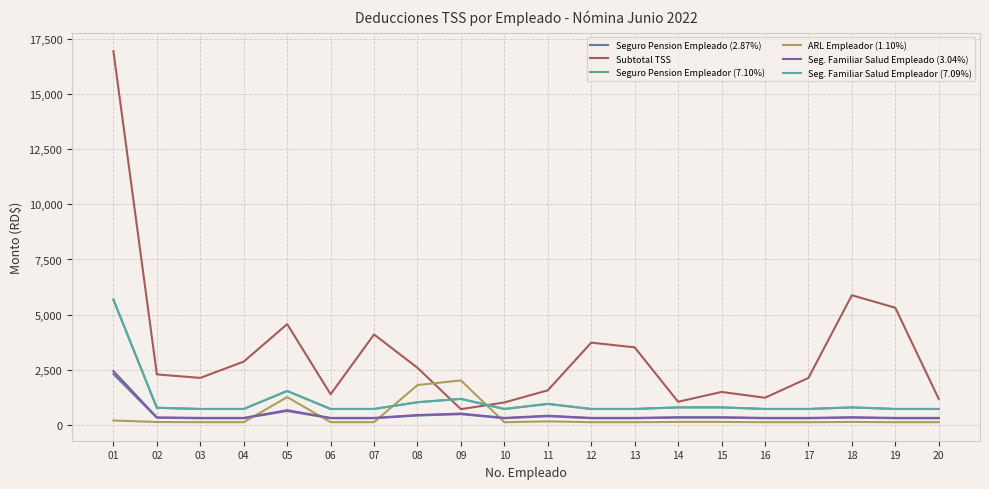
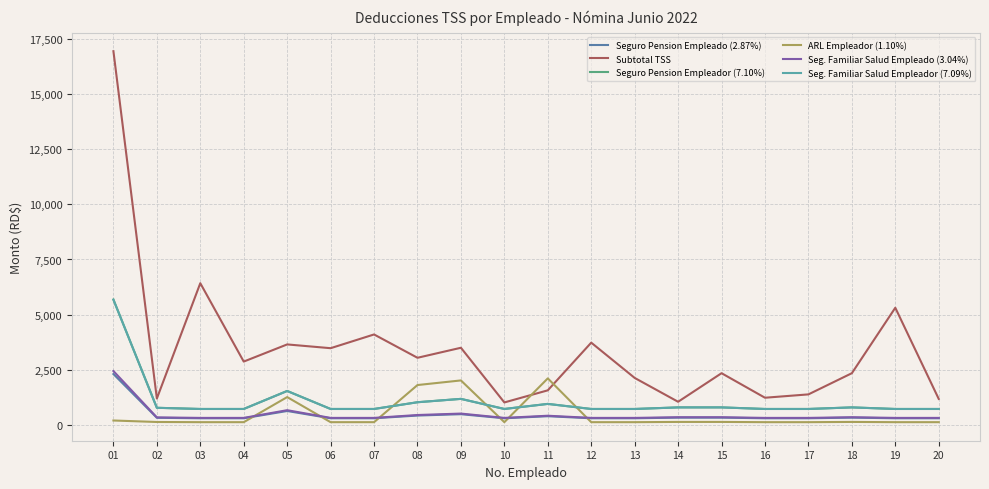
Subtotal TSS, 02: 2,300 -> 1,200
Subtotal TSS, 03: 2,100 -> 6,400
Subtotal TSS, 05: 4,600 -> 3,600
Subtotal TSS, 06: 1,400 -> 3,500
Subtotal TSS, 08: 2,600 -> 3,000
Subtotal TSS, 09: 700 -> 3,500
ARL Empleador (1.10%), 11: 100 -> 2,100
Subtotal TSS, 13: 3,500 -> 2,100
Subtotal TSS, 15: 1,500 -> 2,300
Subtotal TSS, 17: 2,100 -> 1,400
Subtotal TSS, 18: 5,900 -> 2,300
